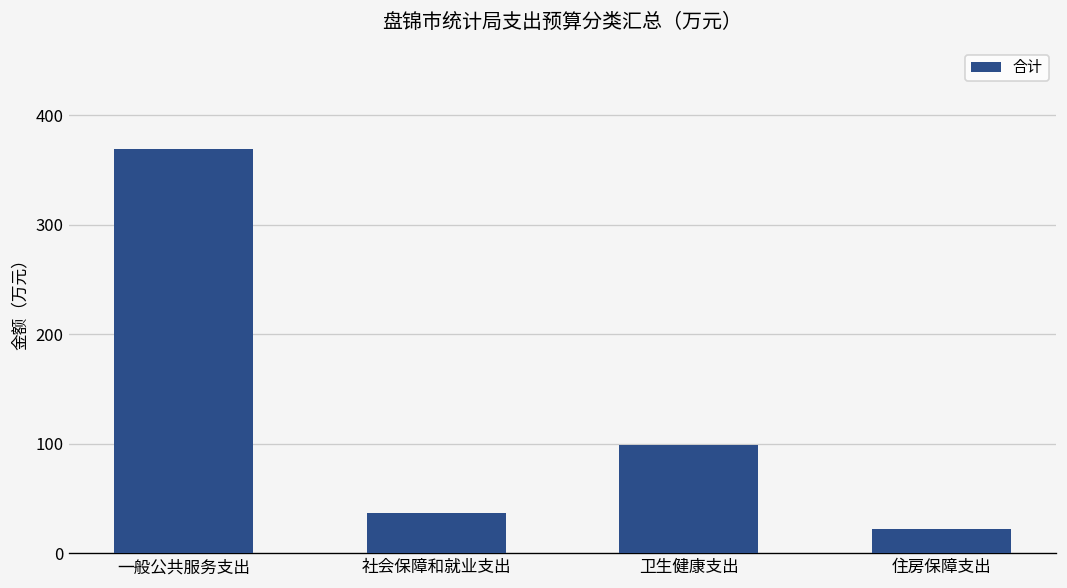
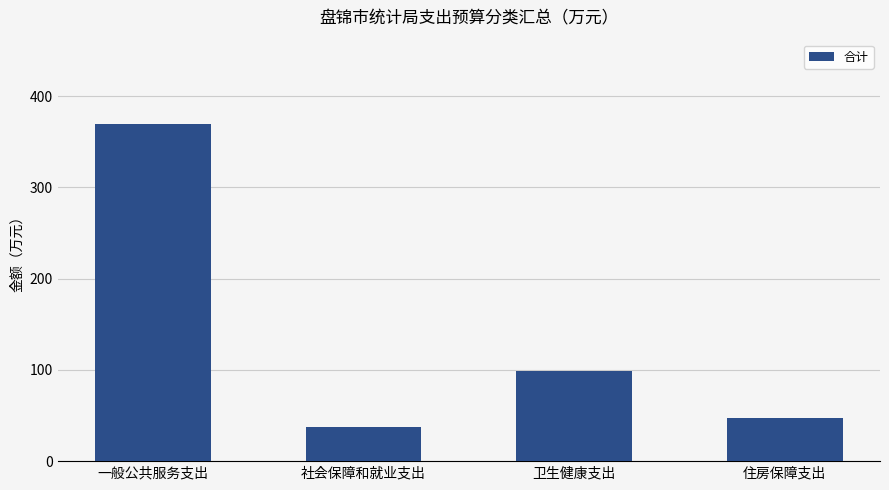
住房保障支出: 20 -> 50
